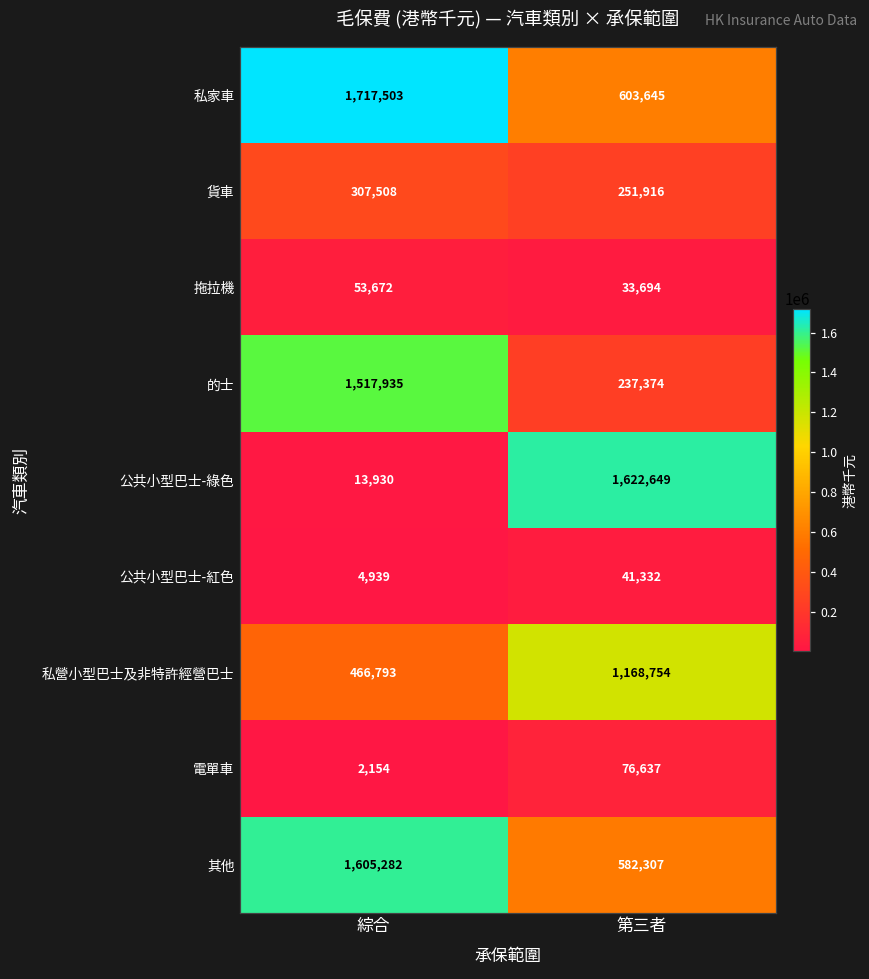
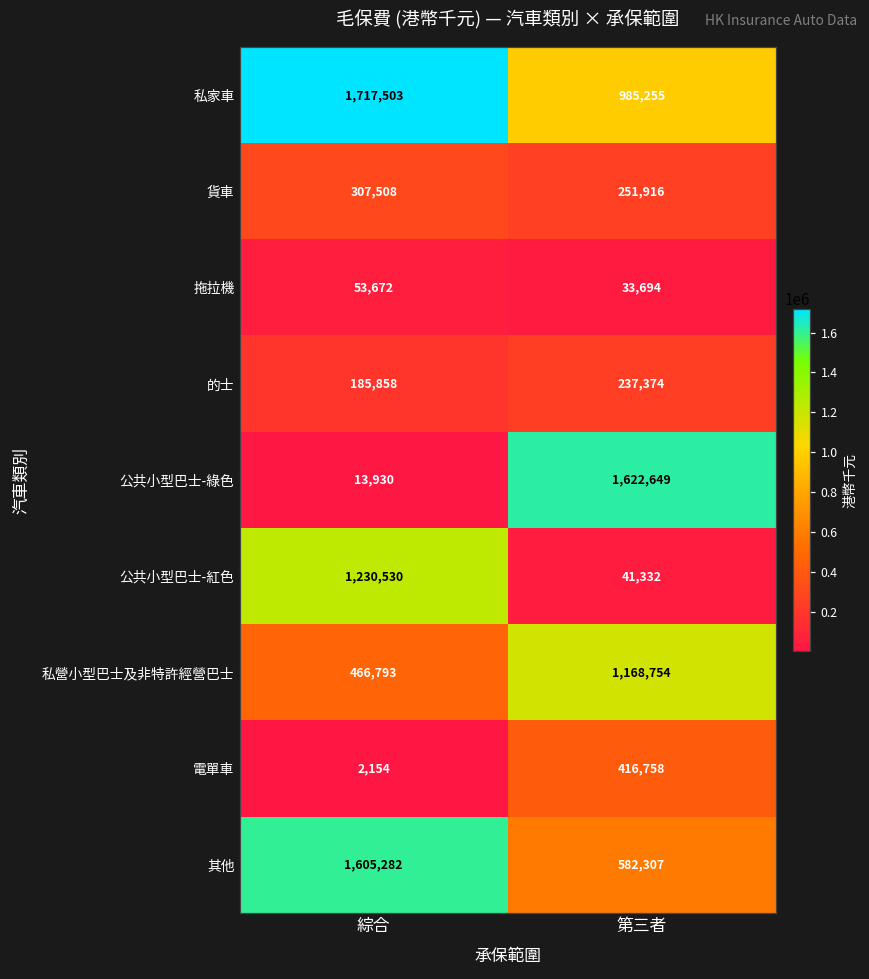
私家車, 第三者: 603,645 -> 985,255
的士, 綜合: 1,517,935 -> 185,858
公共小型巴士-紅色, 綜合: 4,939 -> 1,230,530
電單車, 第三者: 76,637 -> 416,758
